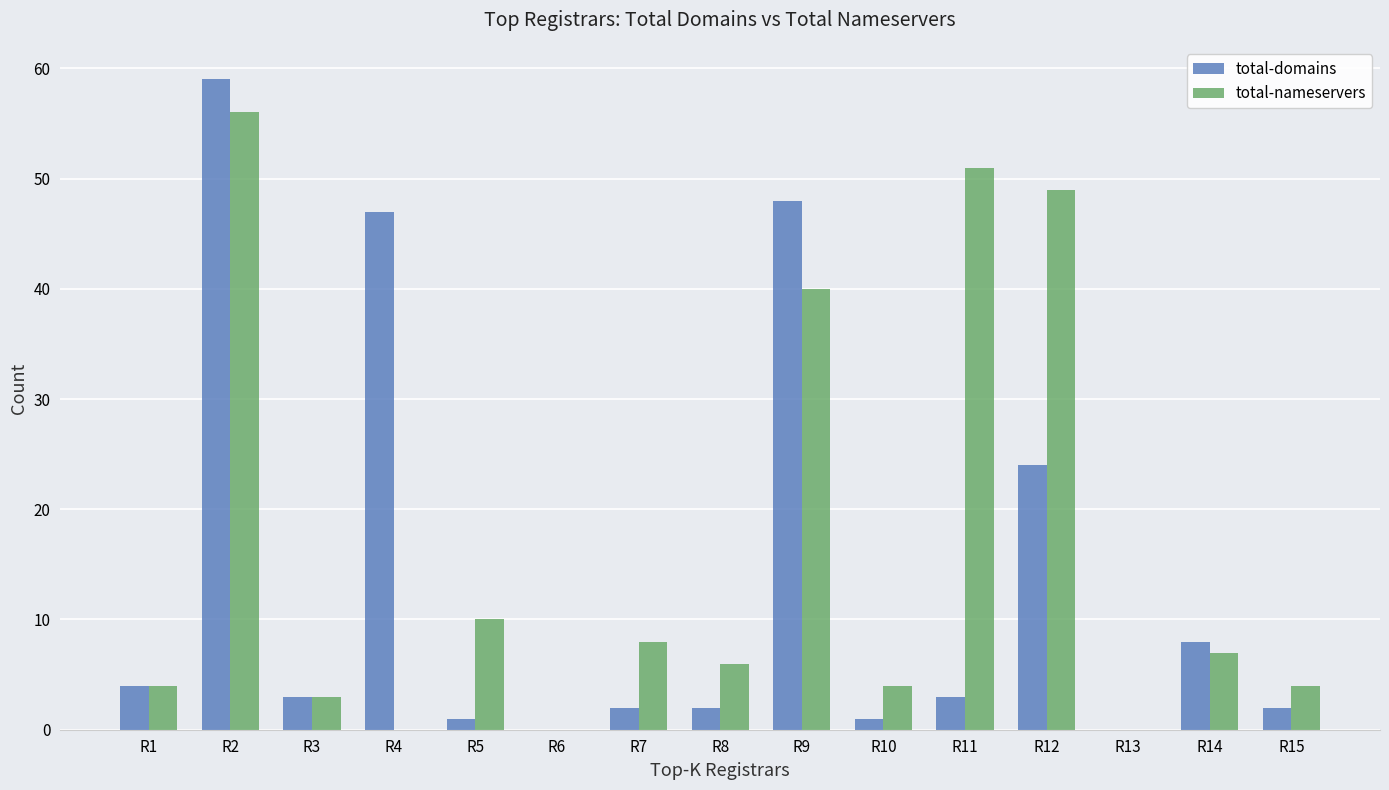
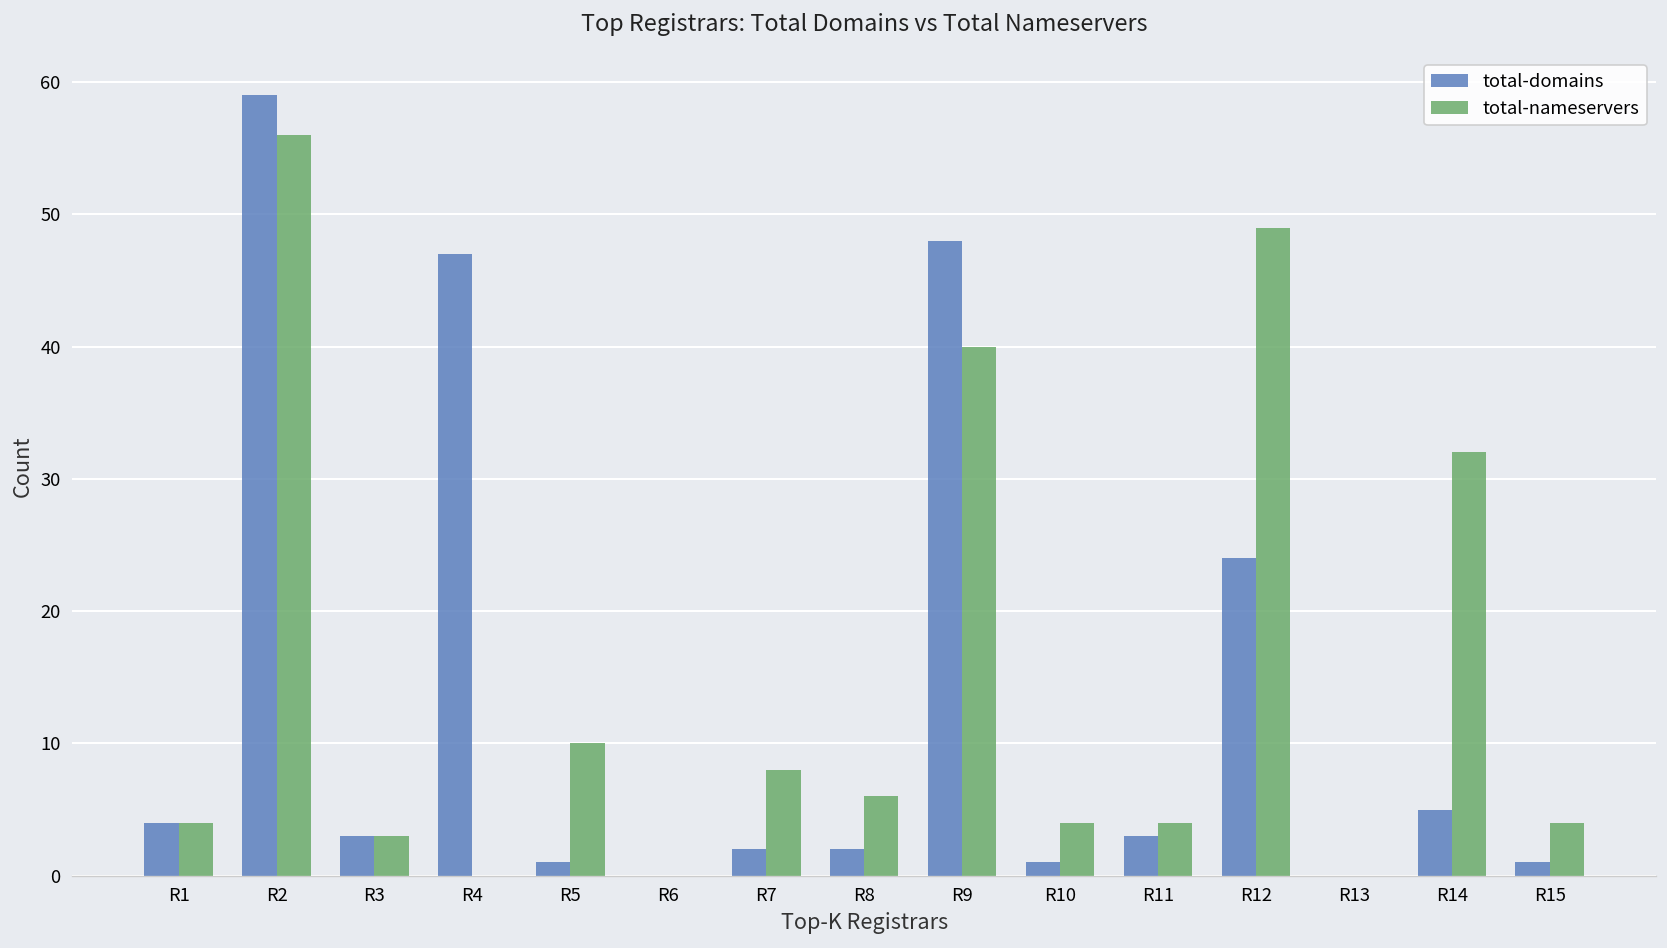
total-nameservers, R11: 51 -> 4
total-domains, R14: 8 -> 5
total-nameservers, R14: 7 -> 32
total-domains, R15: 2 -> 1
